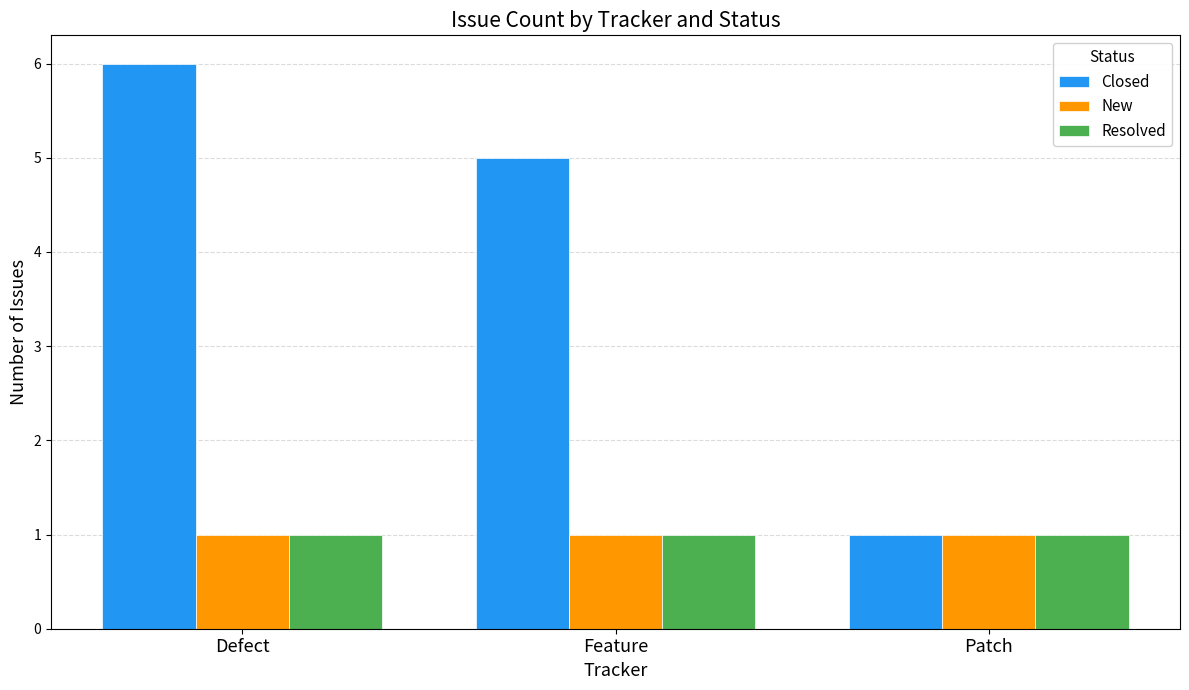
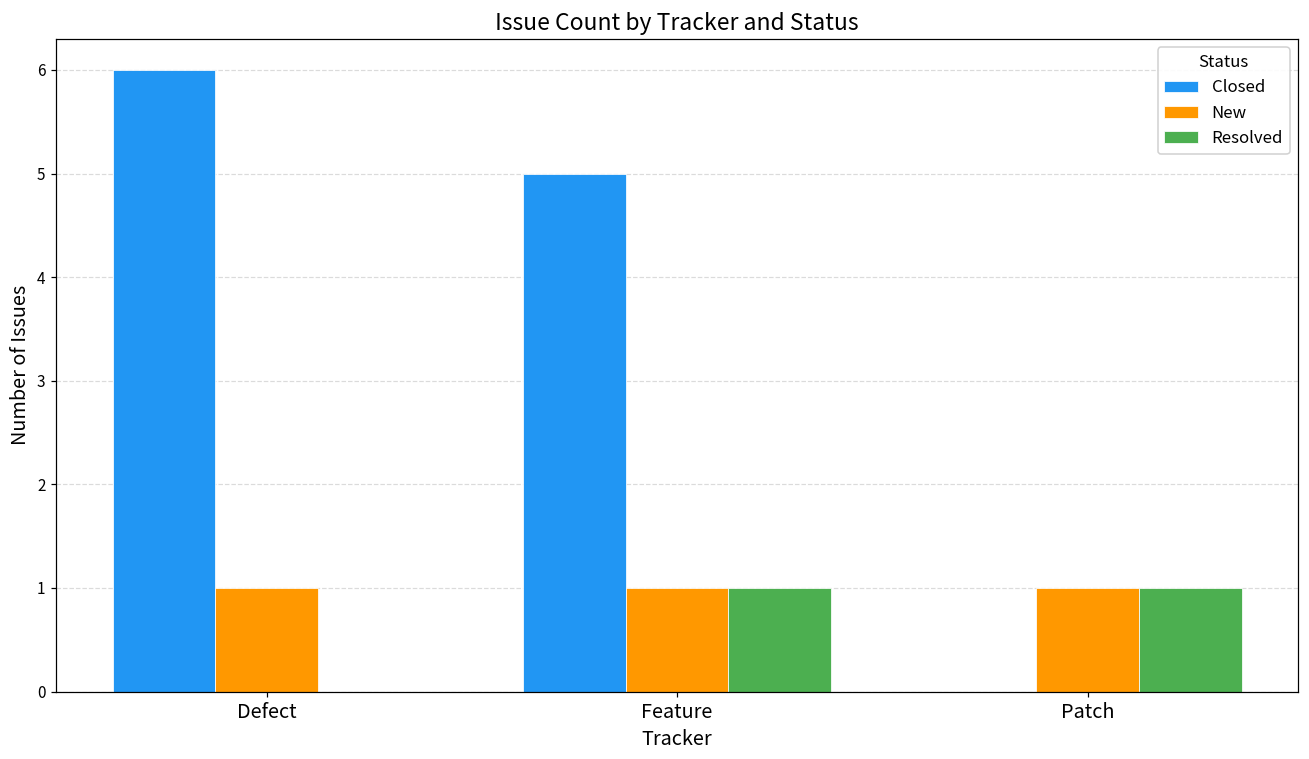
Resolved, Defect: 1 -> 0
Closed, Patch: 1 -> 0
